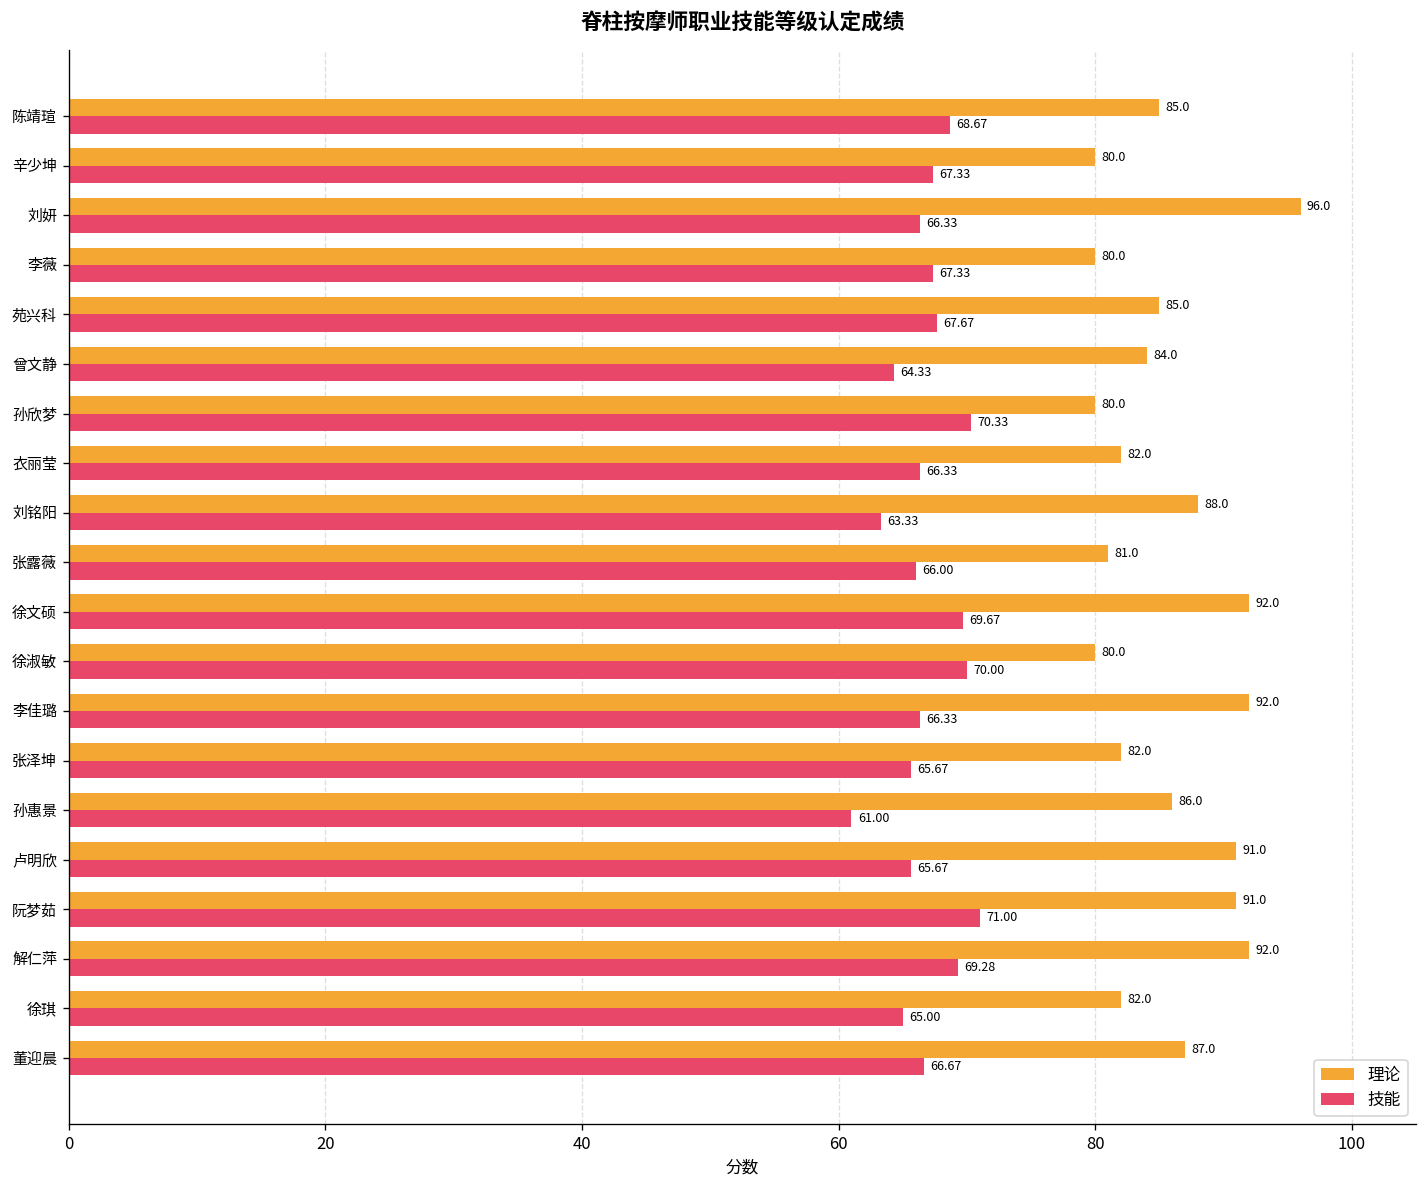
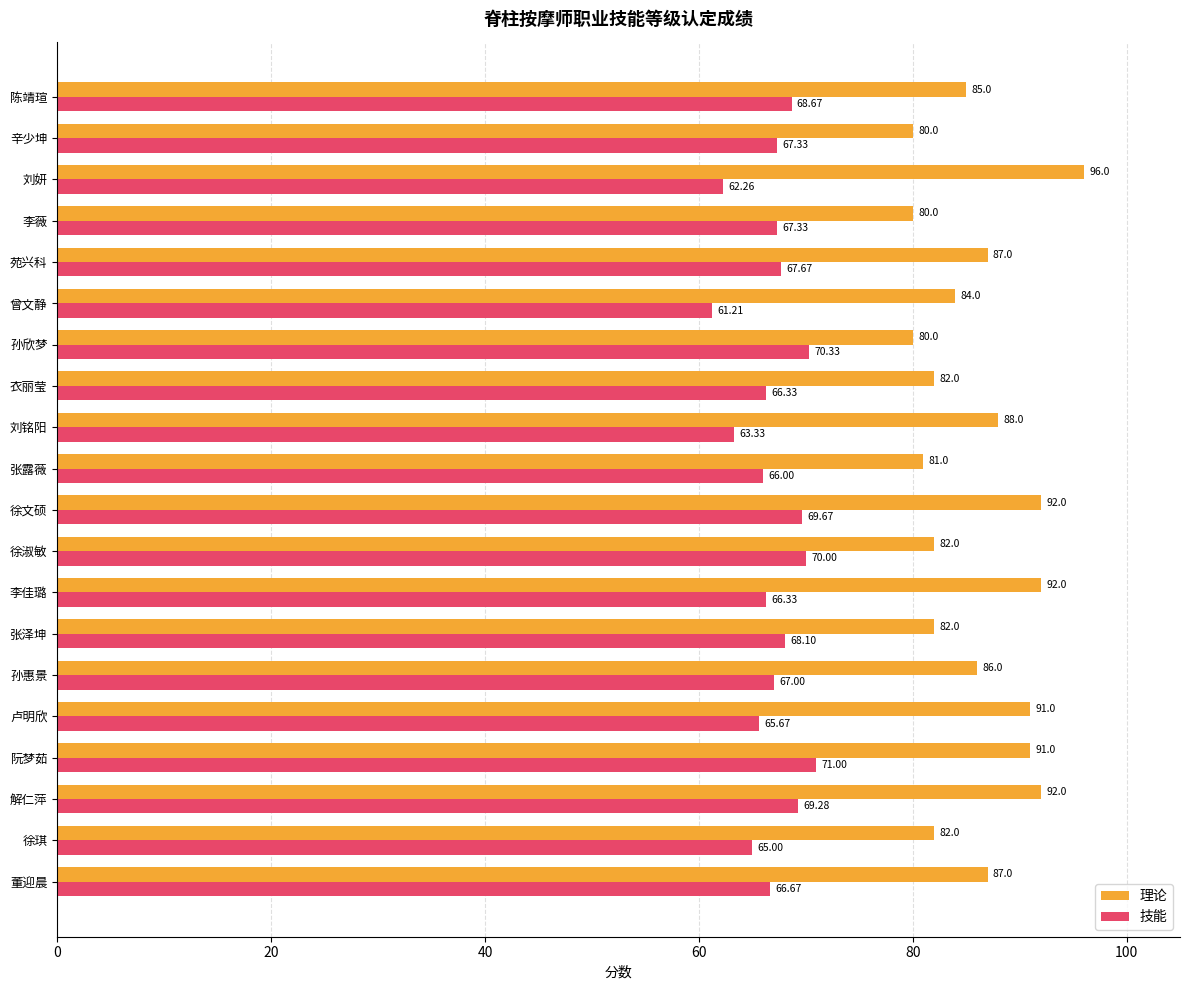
技能, 刘妍: 66.33 -> 62.26
理论, 苑兴科: 85.0 -> 87.0
技能, 曾文静: 64.33 -> 61.21
理论, 徐淑敏: 80.0 -> 82.0
技能, 张泽坤: 65.67 -> 68.10
技能, 孙惠景: 61.00 -> 67.00
